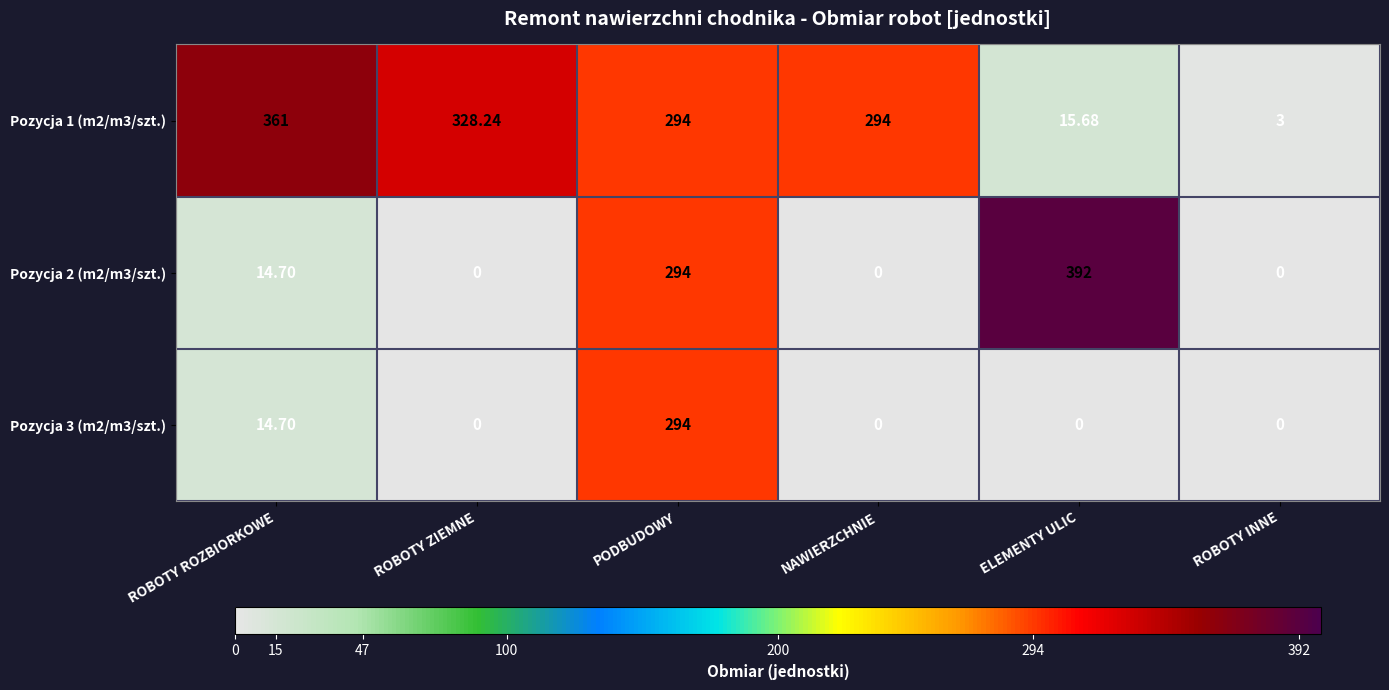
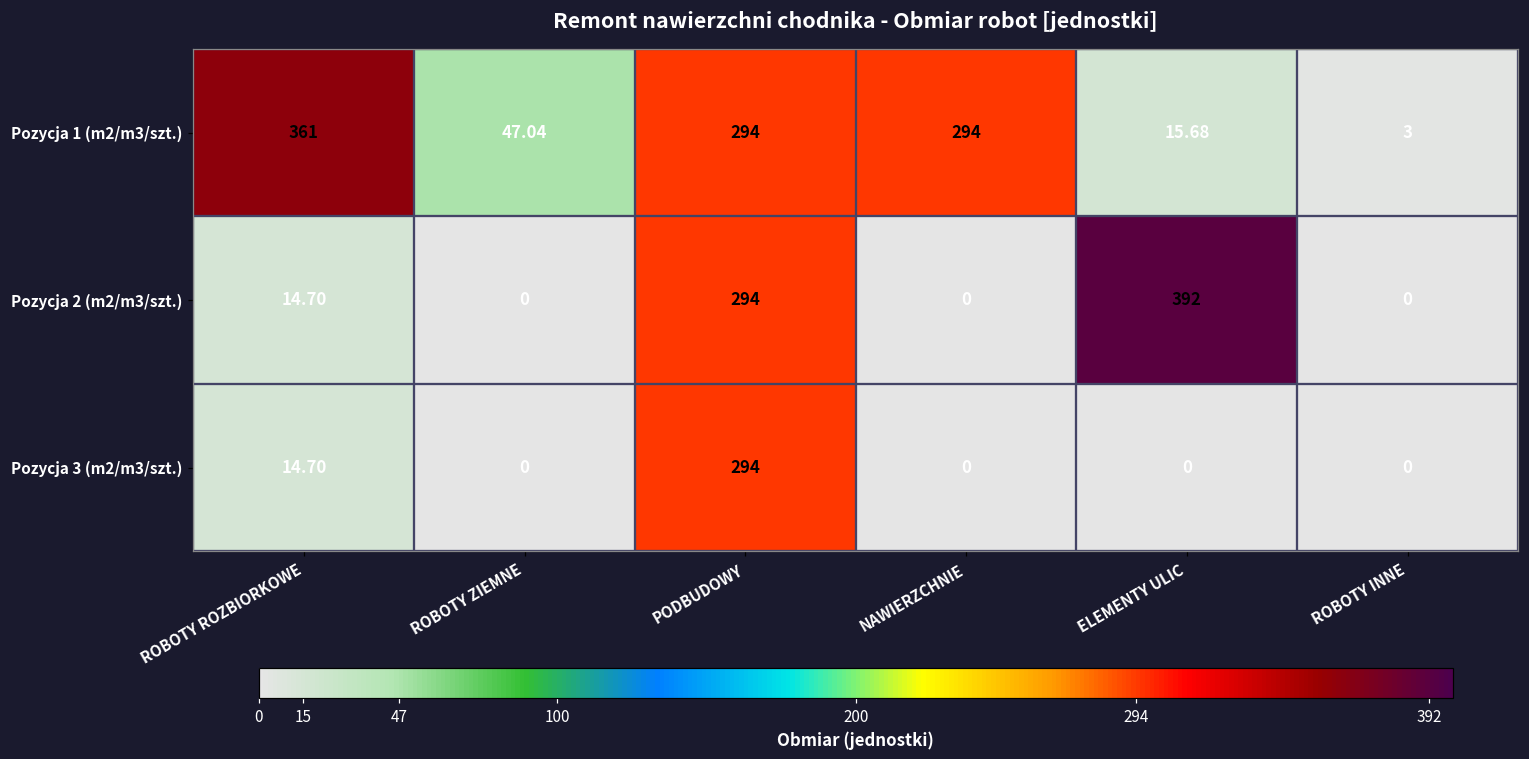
Pozycja 1 (m2/m3/szt.), ROBOTY ZIEMNE: 328.24 -> 47.04
